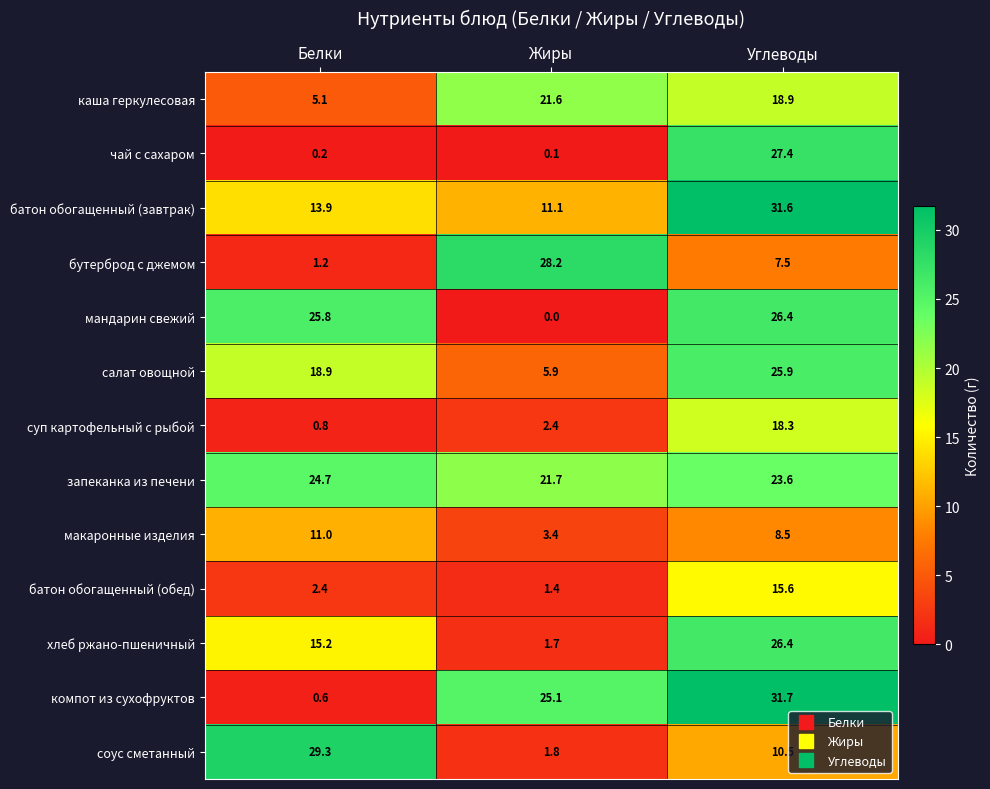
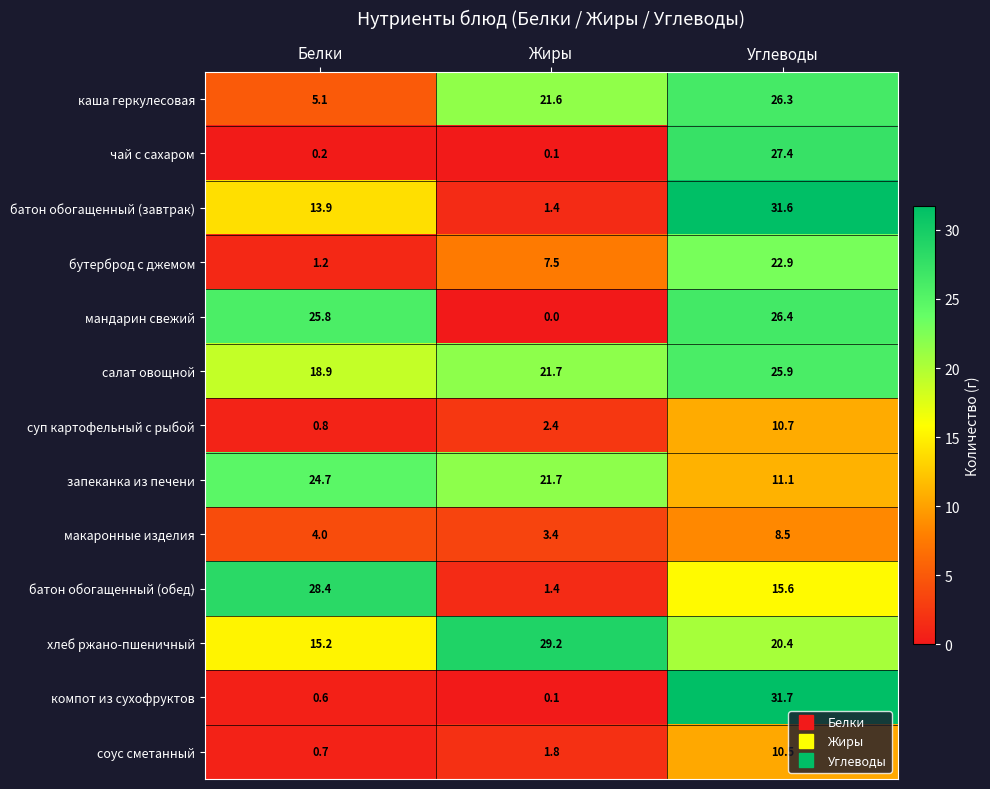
каша геркулесовая, Углеводы: 18.9 -> 26.3
батон обогащенный (завтрак), Жиры: 11.1 -> 1.4
бутерброд с джемом, Жиры: 28.2 -> 7.5
бутерброд с джемом, Углеводы: 7.5 -> 22.9
салат овощной, Жиры: 5.9 -> 21.7
суп картофельный с рыбой, Углеводы: 18.3 -> 10.7
запеканка из печени, Углеводы: 23.6 -> 11.1
макаронные изделия, Белки: 11.0 -> 4.0
батон обогащенный (обед), Белки: 2.4 -> 28.4
хлеб ржано-пшеничный, Жиры: 1.7 -> 29.2
хлеб ржано-пшеничный, Углеводы: 26.4 -> 20.4
компот из сухофруктов, Жиры: 25.1 -> 0.1
соус сметанный, Белки: 29.3 -> 0.7
